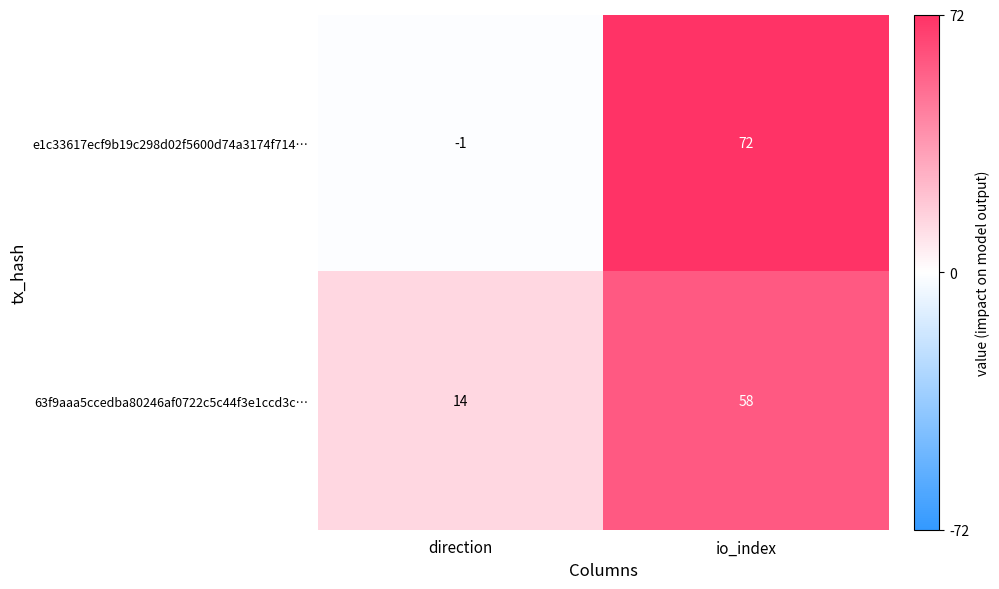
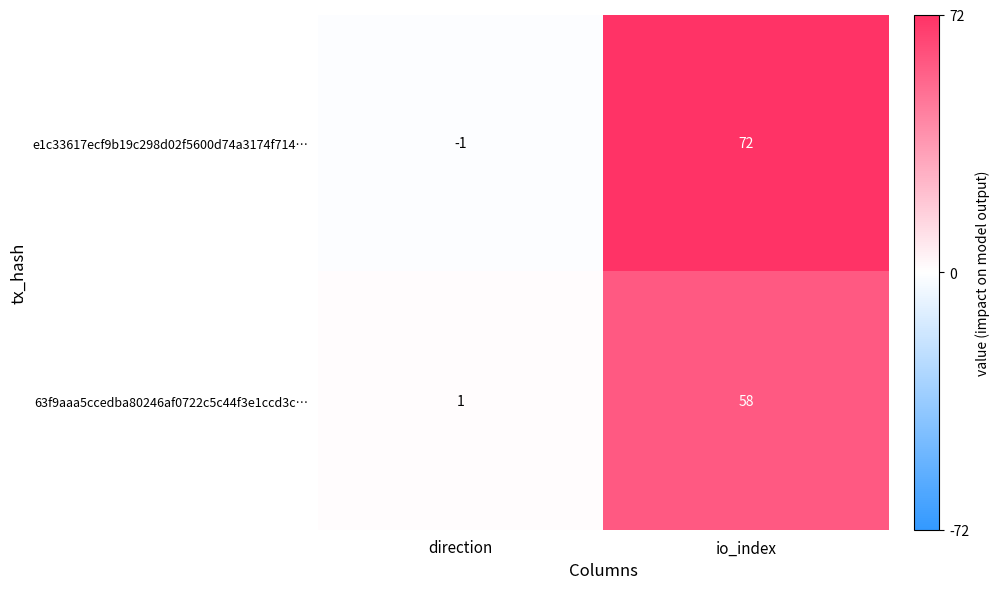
63f9aaa5ccedba80246af0722c5c44f3e1ccd3c…, direction: 14 -> 1
